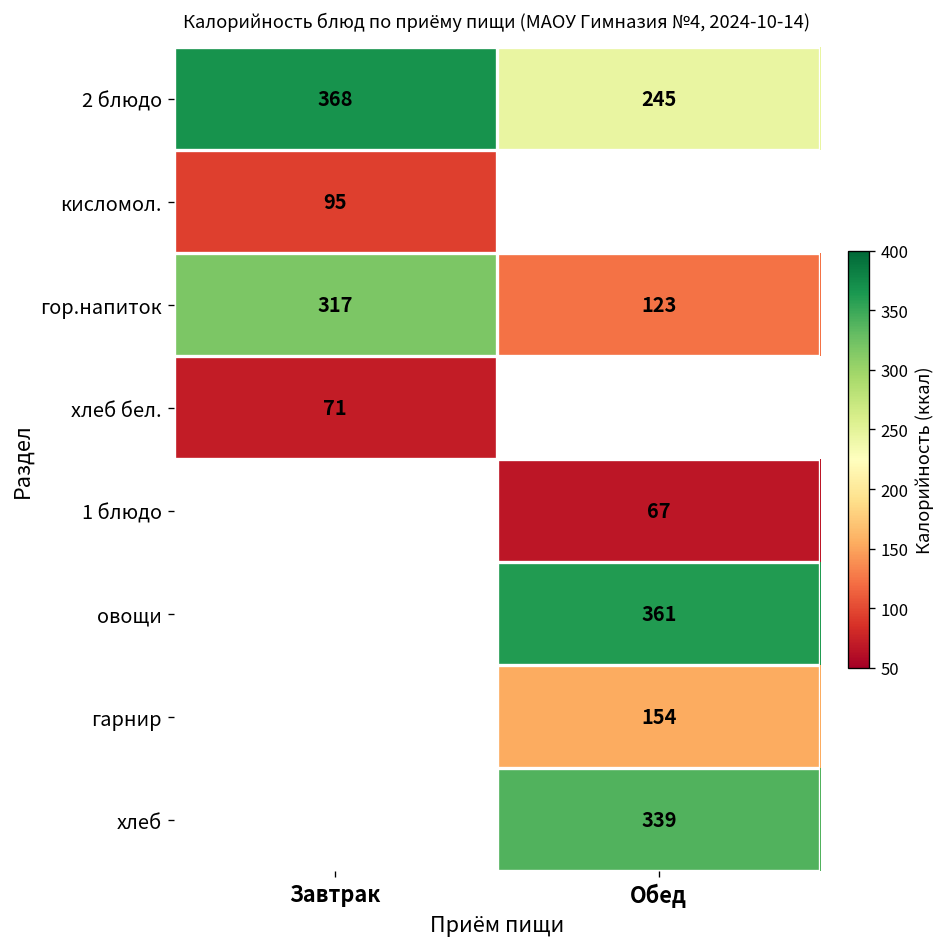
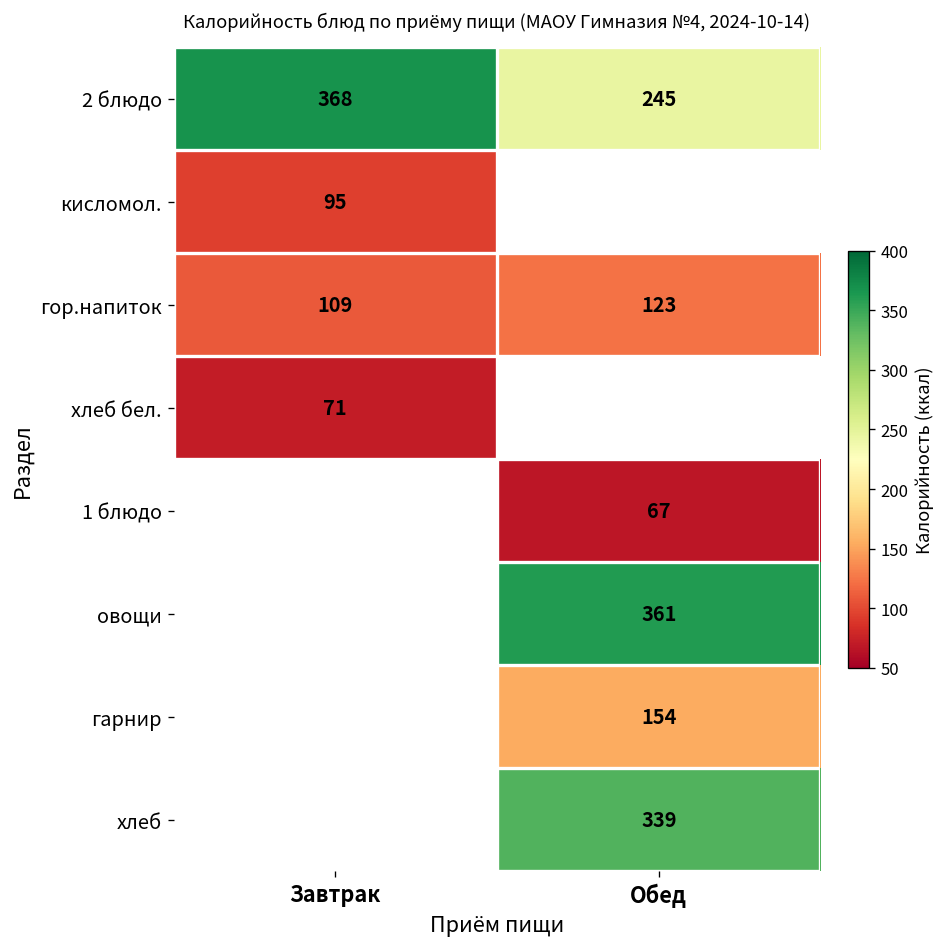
гор.напиток, Завтрак: 317 -> 109
